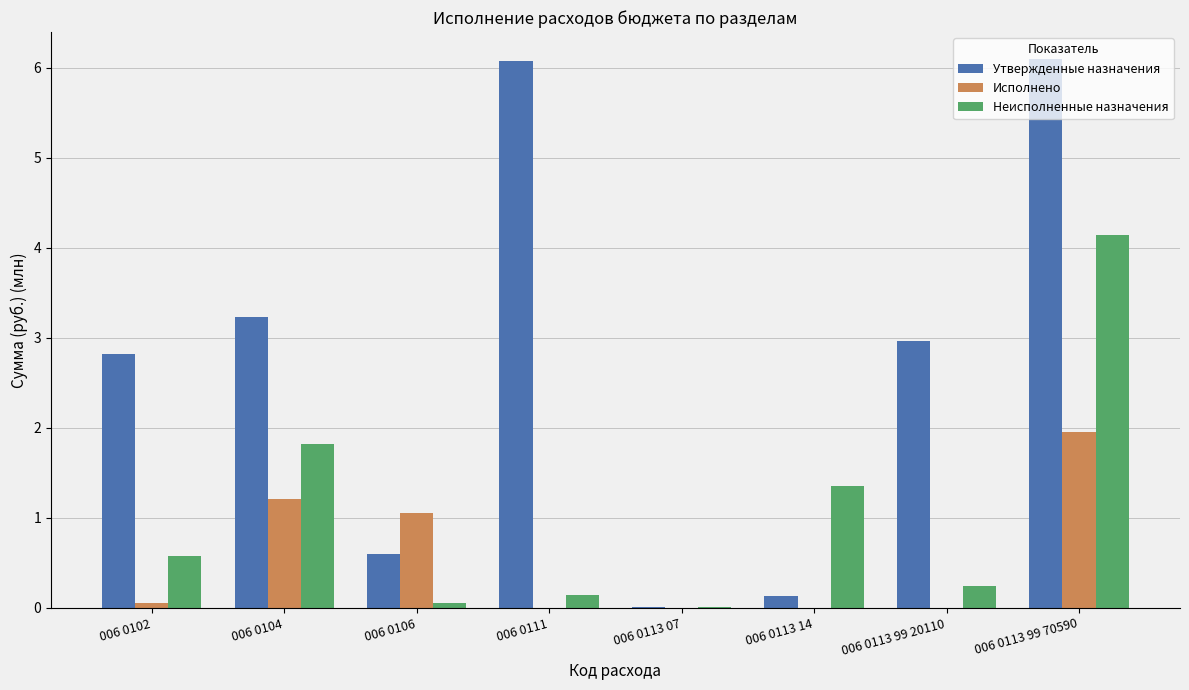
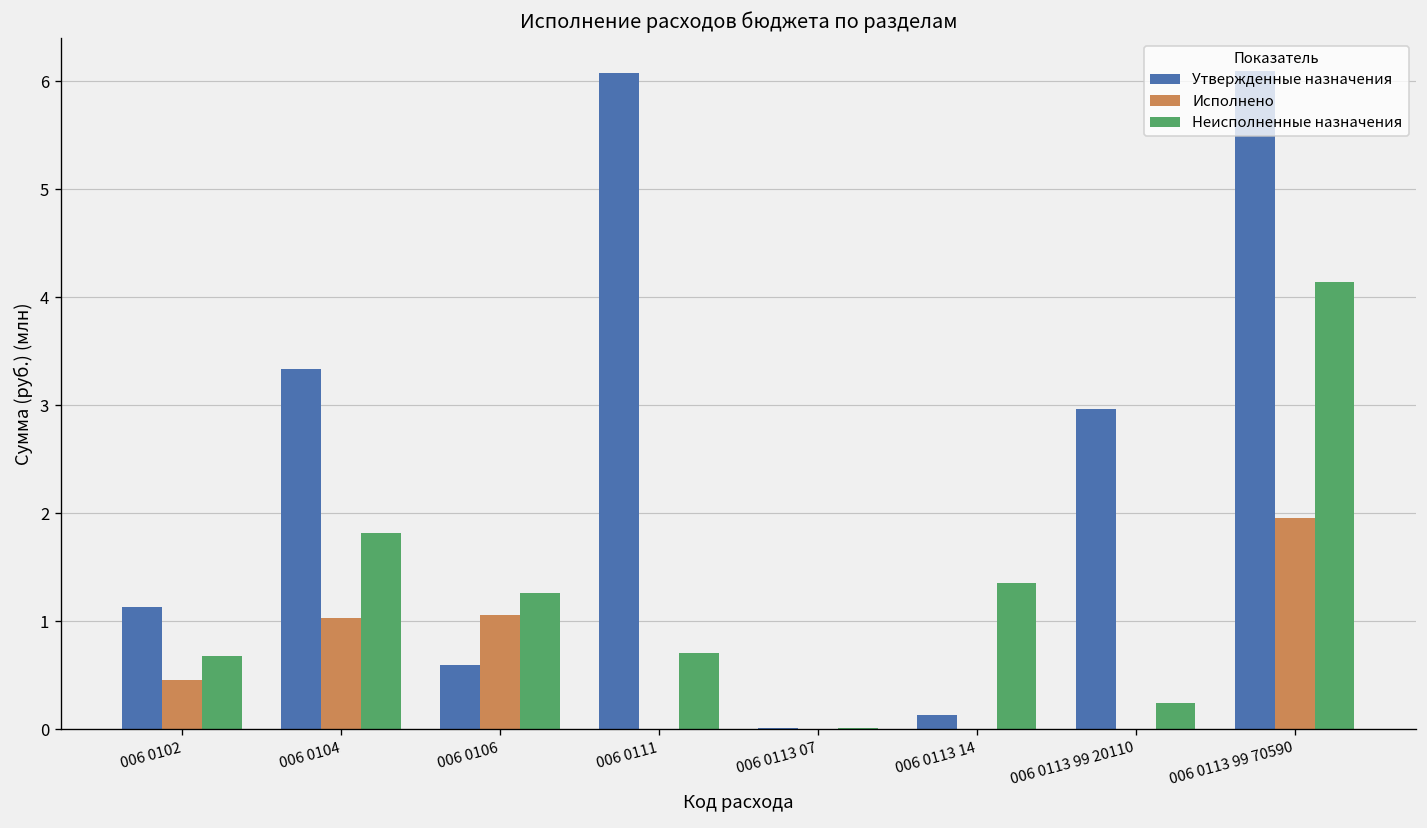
Утвержденные назначения, 006 0102: 2.8 -> 1.1
Исполнено, 006 0102: 0.1 -> 0.5
Неисполненные назначения, 006 0102: 0.6 -> 0.7
Утвержденные назначения, 006 0104: 3.2 -> 3.3
Исполнено, 006 0104: 1.2 -> 1.0
Неисполненные назначения, 006 0106: 0.1 -> 1.3
Неисполненные назначения, 006 0111: 0.1 -> 0.7
